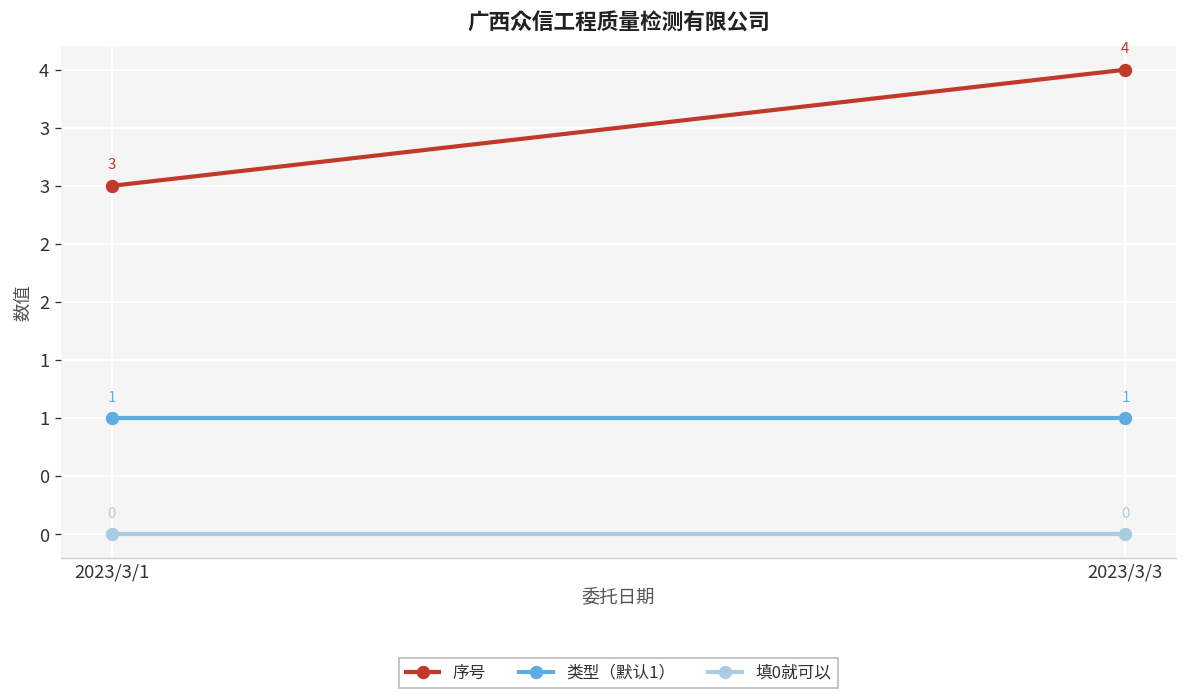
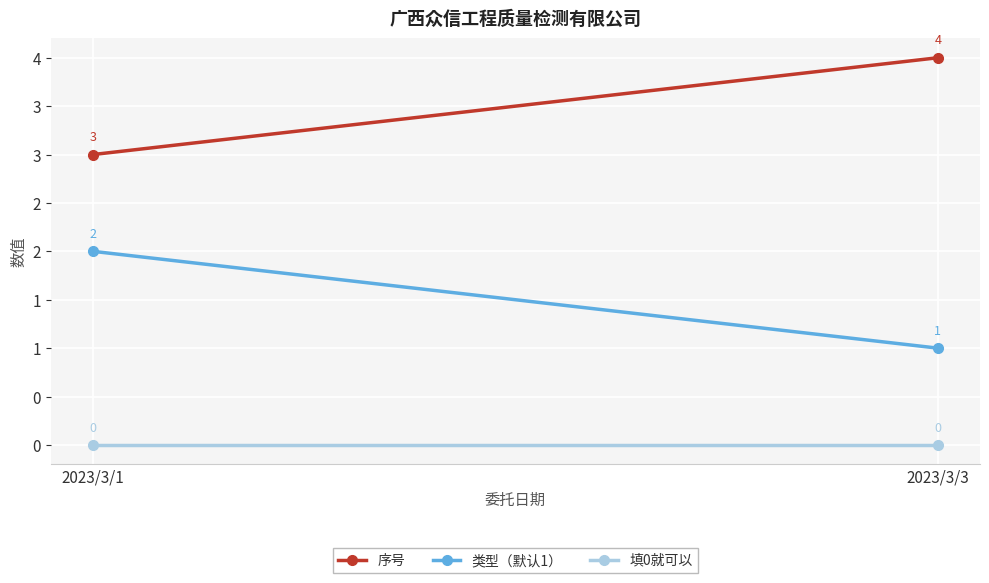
类型（默认1）, 2023/3/1: 1 -> 2
